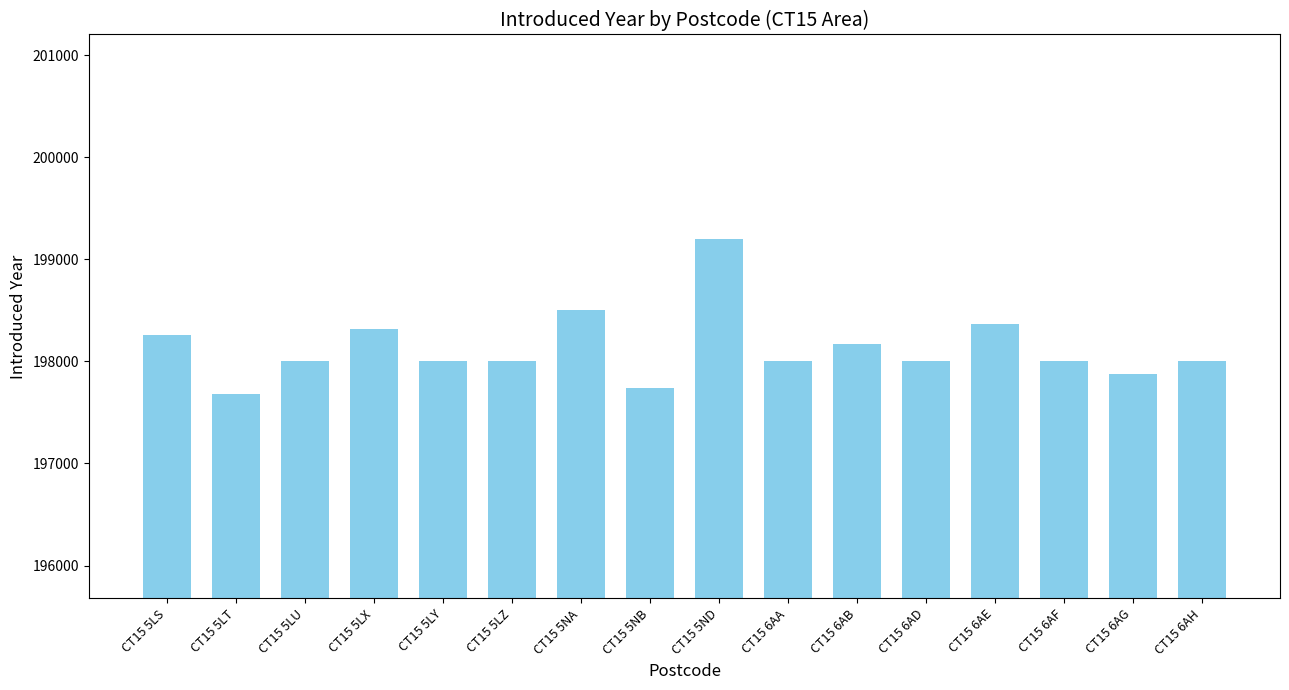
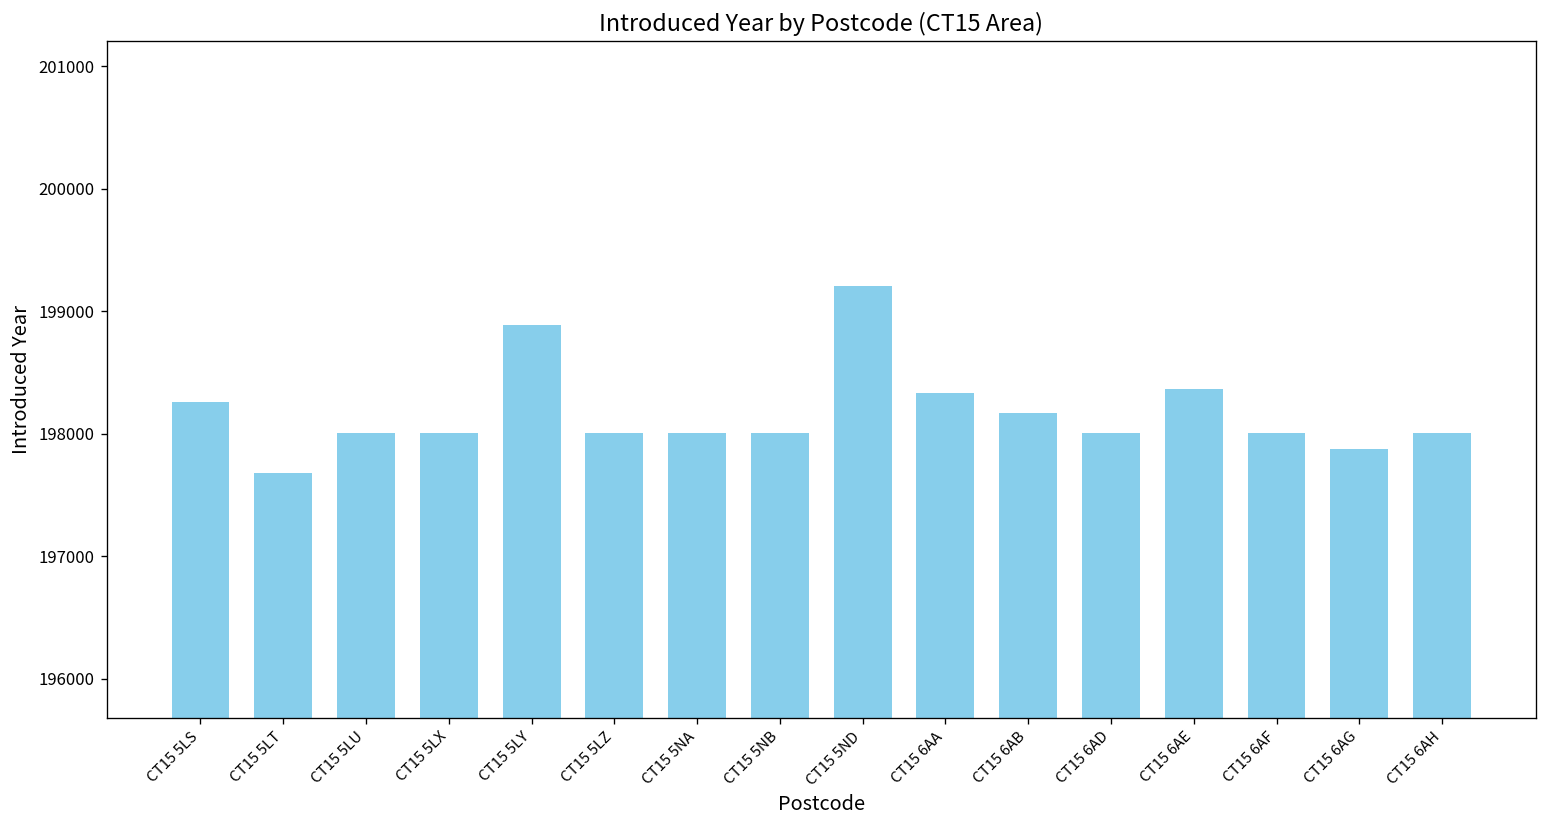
CT15 5LX: 198310 -> 198000
CT15 5LY: 198000 -> 198890
CT15 5NA: 198510 -> 198000
CT15 5NB: 197730 -> 198000
CT15 6AA: 198000 -> 198330
